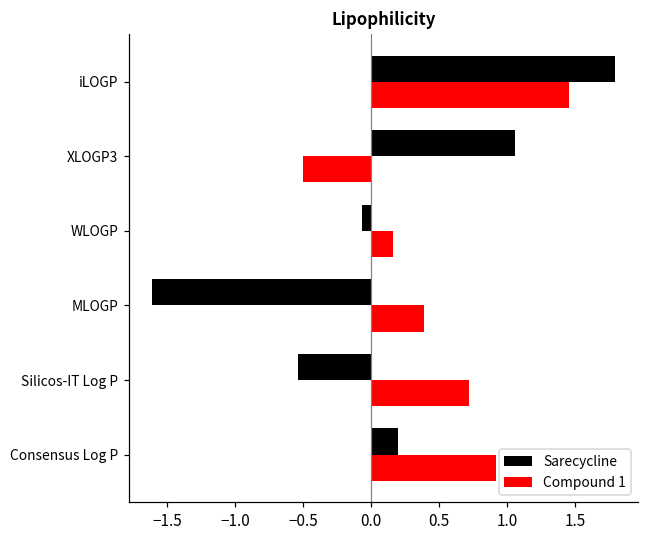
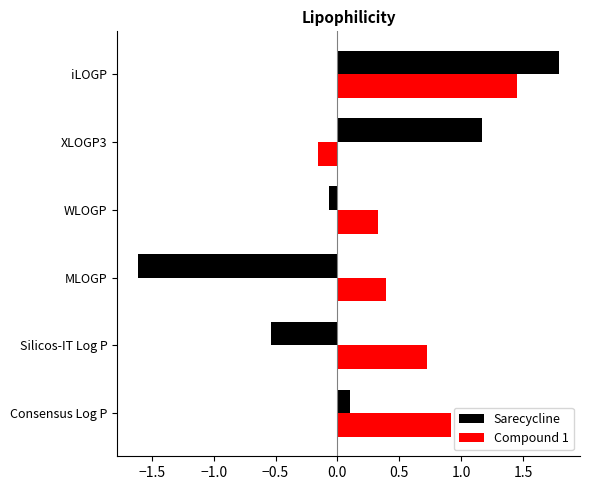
Sarecycline, XLOGP3: 1.06 -> 1.17
Compound 1, XLOGP3: -0.50 -> -0.16
Compound 1, WLOGP: 0.16 -> 0.33
Sarecycline, Consensus Log P: 0.2 -> 0.1
